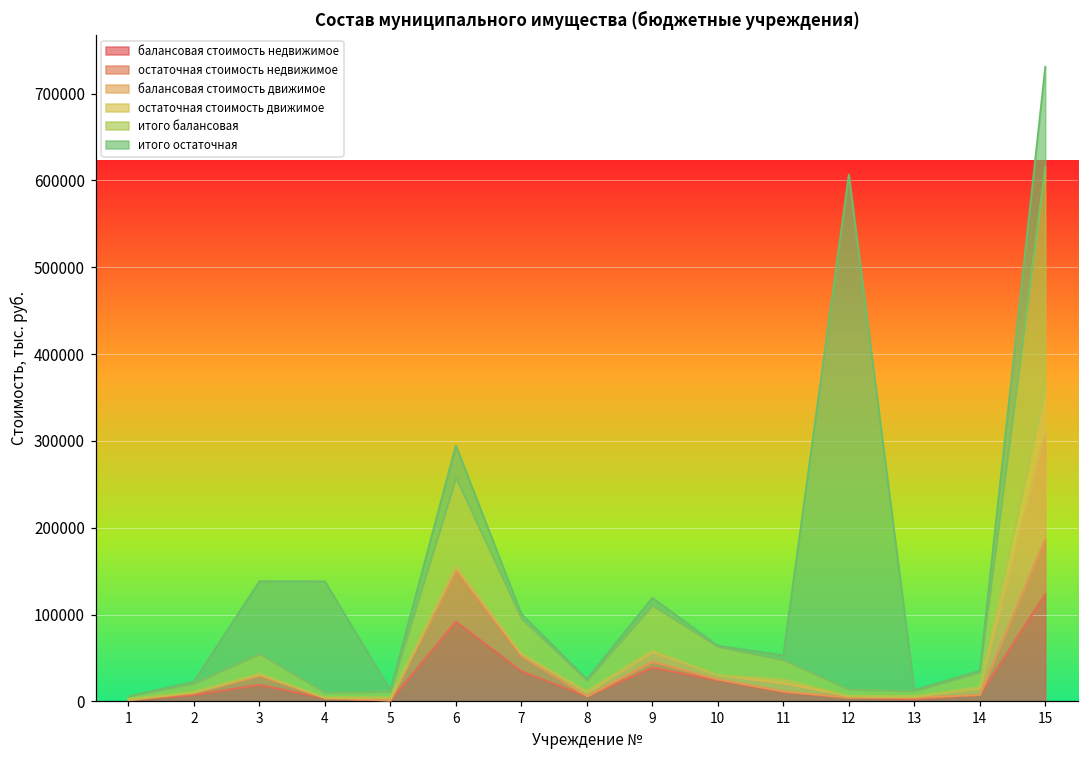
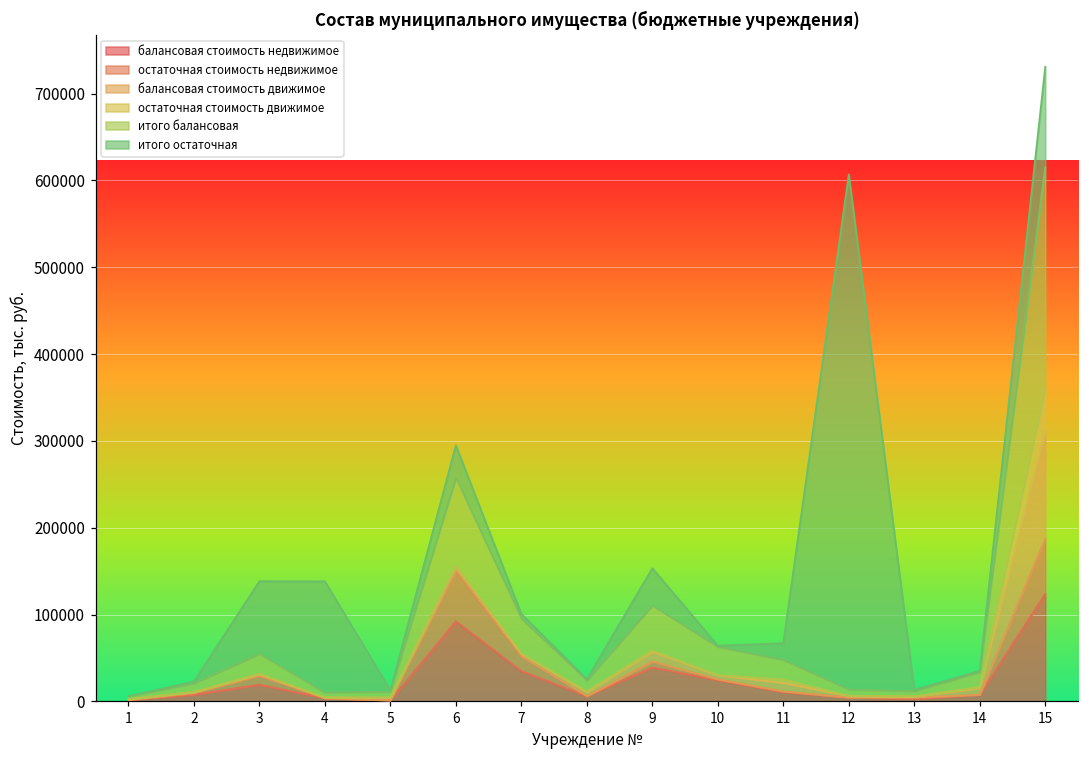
итого остаточная, 9: 10000 -> 40000
итого остаточная, 11: 10000 -> 20000
